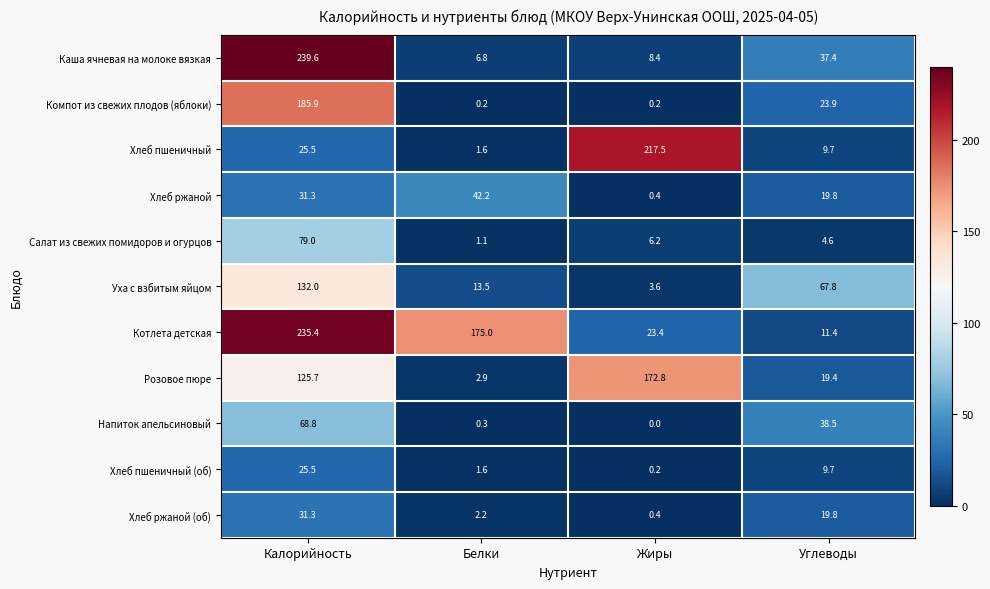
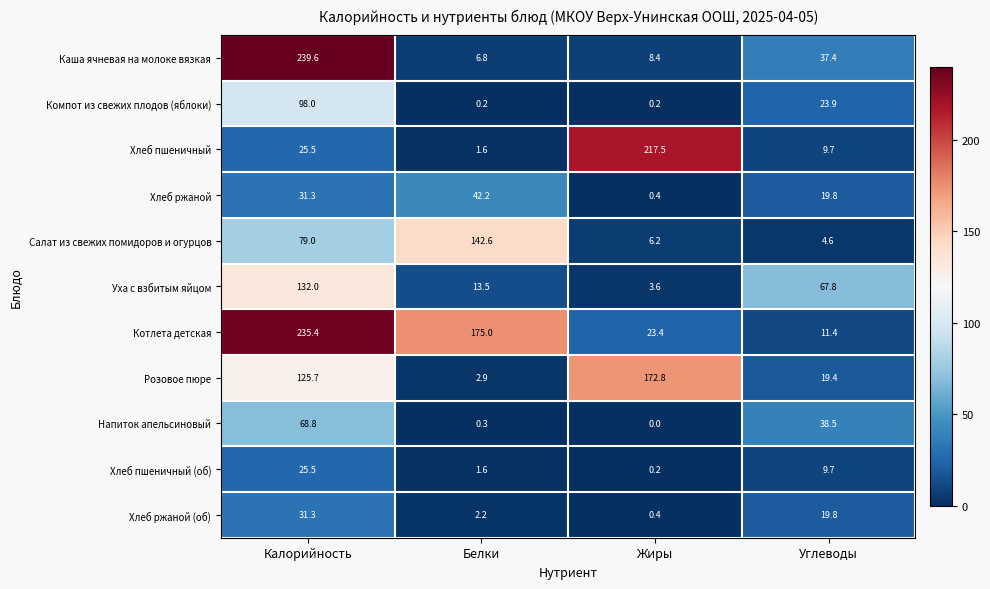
Компот из свежих плодов (яблоки), Калорийность: 185.9 -> 98.0
Салат из свежих помидоров и огурцов, Белки: 1.1 -> 142.6
